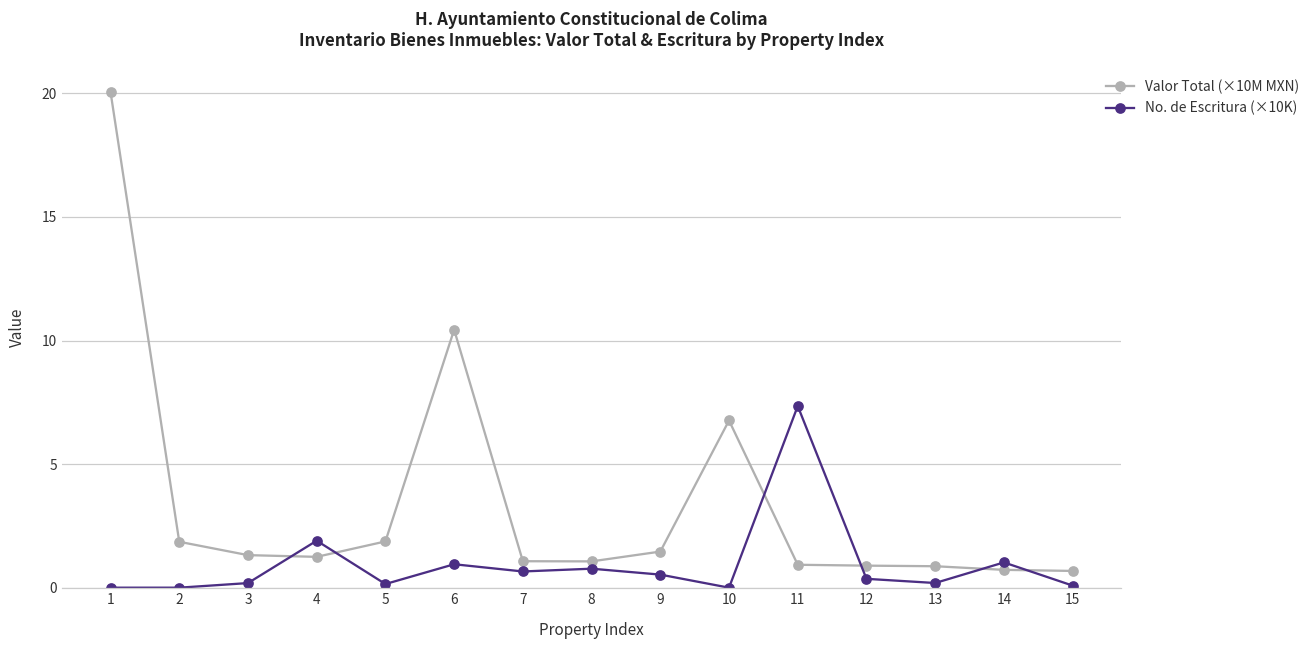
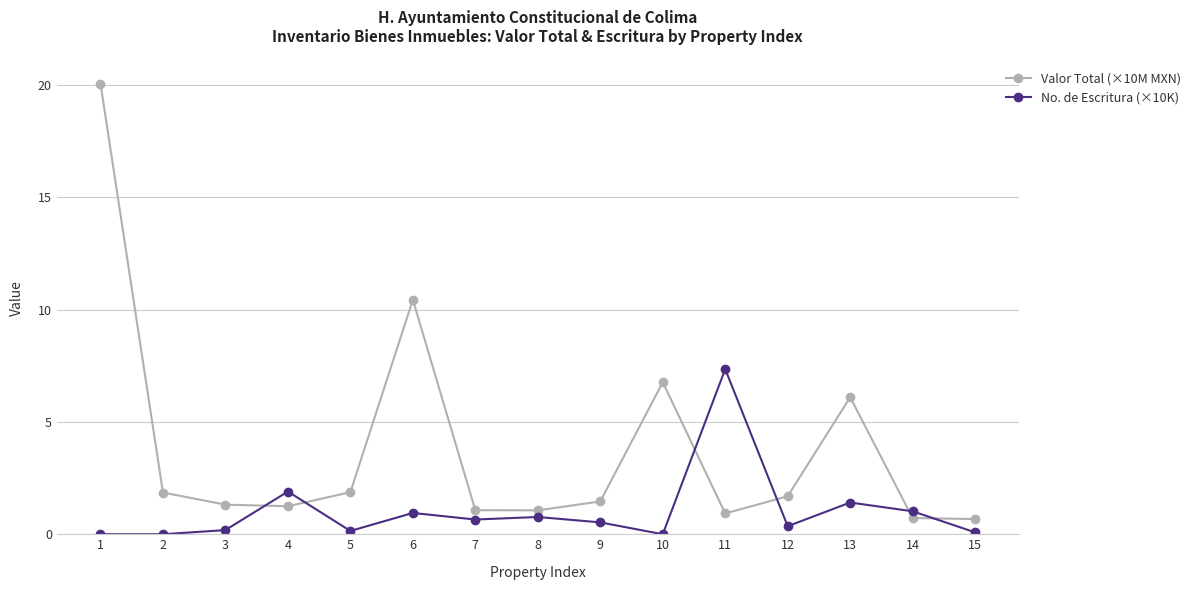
Valor Total (×10M MXN), 12: 0.9 -> 1.7
Valor Total (×10M MXN), 13: 0.9 -> 6.1
No. de Escritura (×10K), 13: 0.2 -> 1.4
